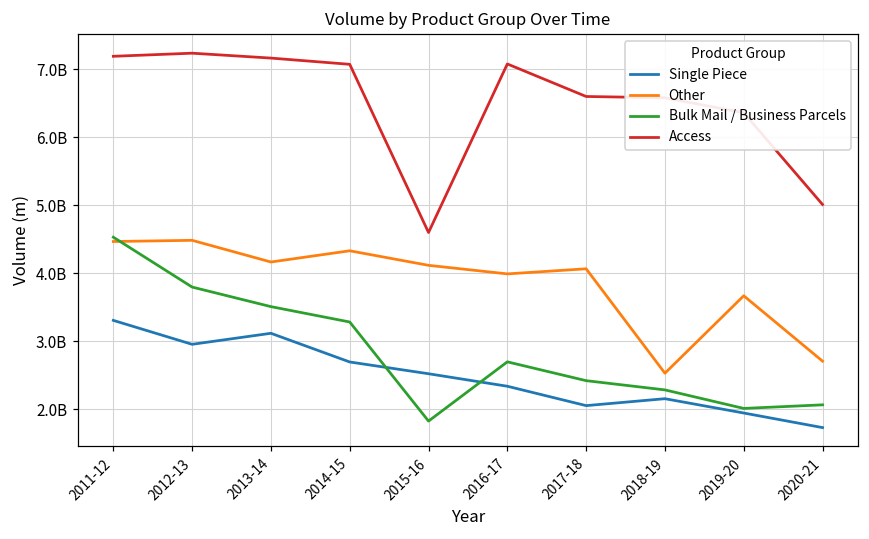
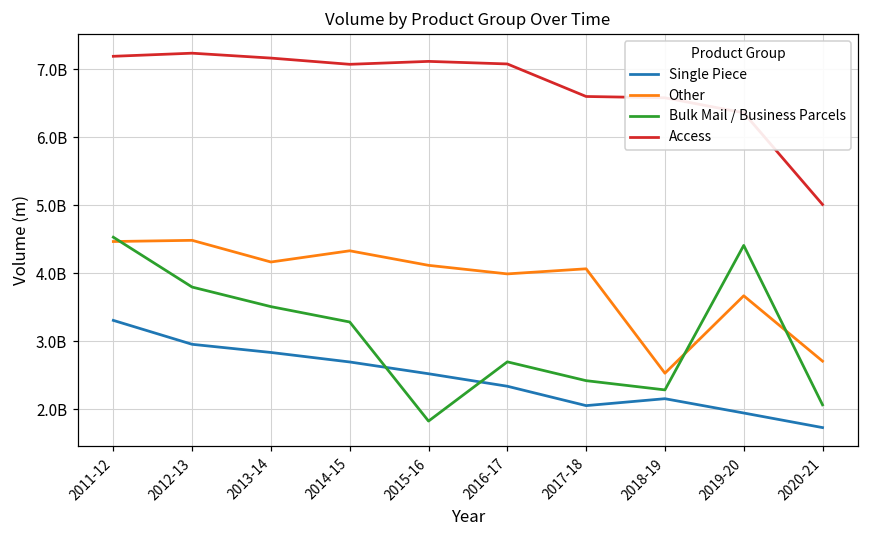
Single Piece, 2013-14: 3100000000 -> 2800000000
Access, 2015-16: 4600000000 -> 7100000000
Bulk Mail / Business Parcels, 2019-20: 2000000000 -> 4400000000
